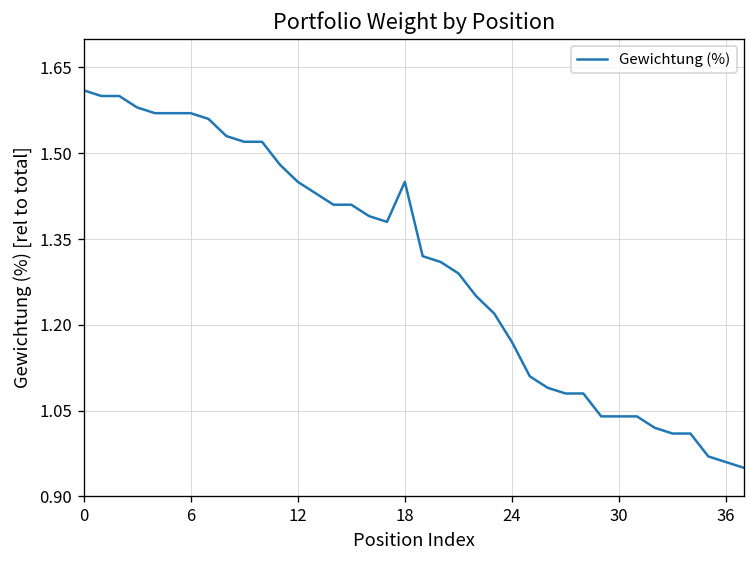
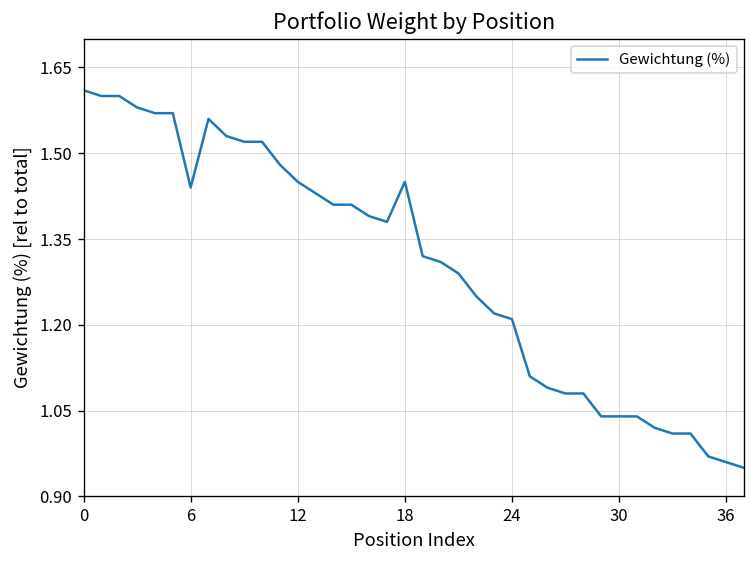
6: 1.57 -> 1.44
24: 1.17 -> 1.21
